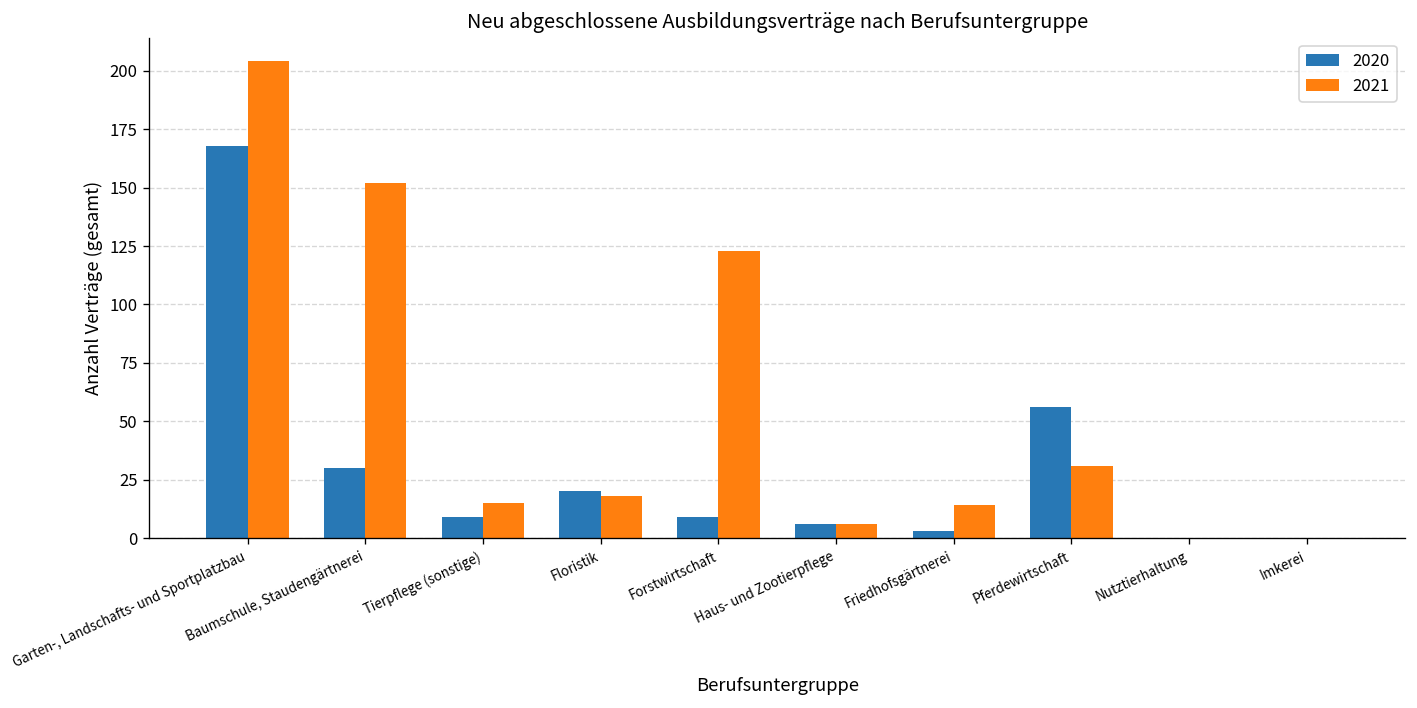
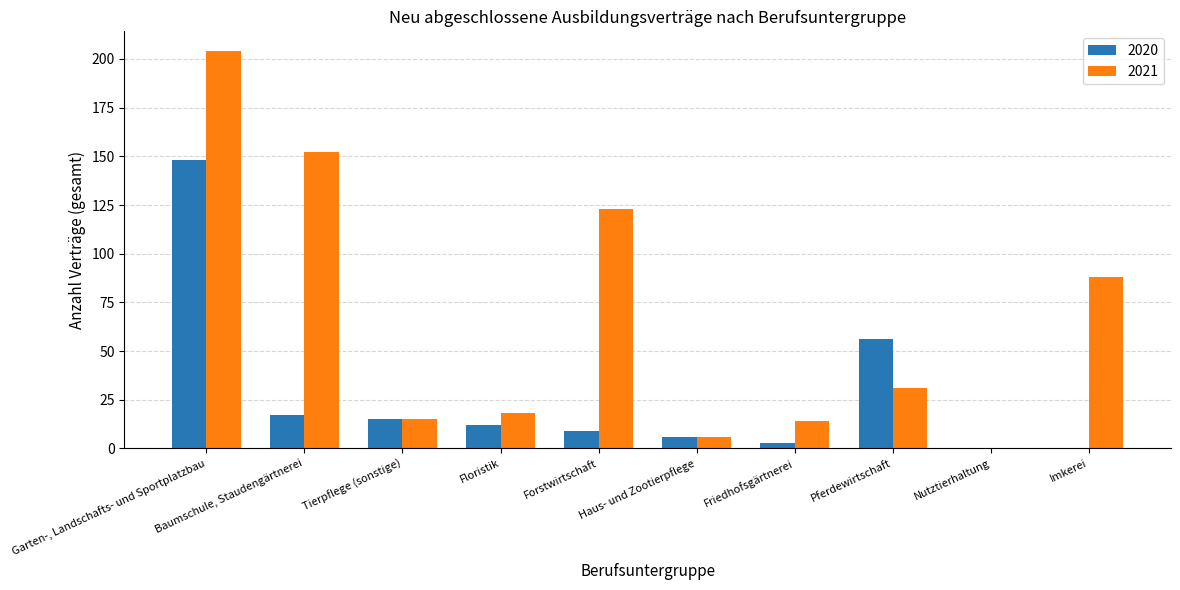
2020, Garten-, Landschafts- und Sportplatzbau: 168 -> 148
2020, Baumschule, Staudengärtnerei: 30 -> 17
2020, Tierpflege (sonstige): 9 -> 15
2020, Floristik: 20 -> 12
2021, Imkerei: 0 -> 88
